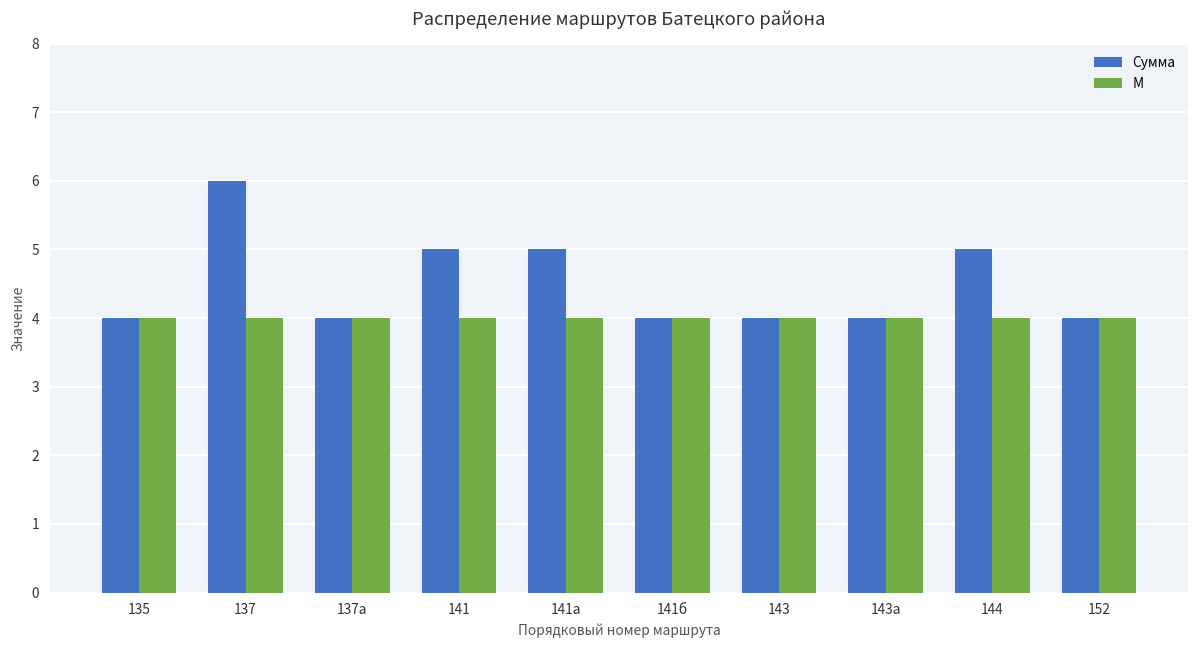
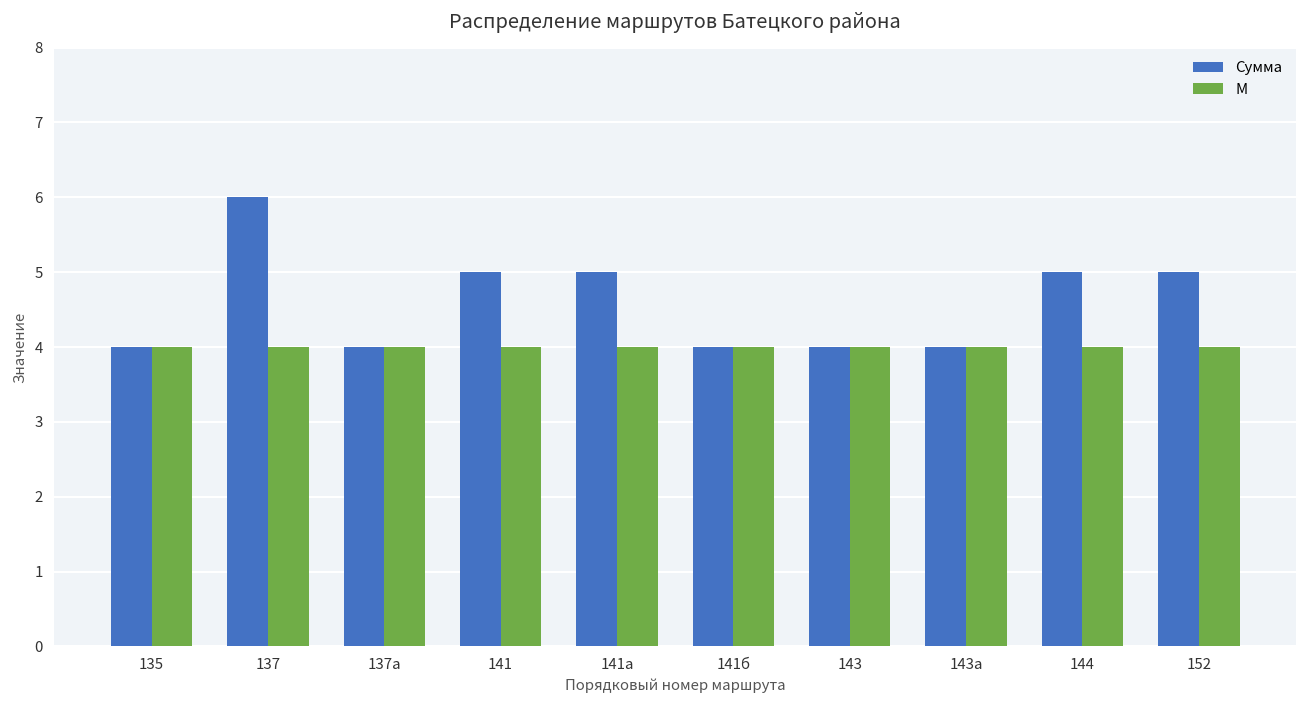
Сумма, 152: 4 -> 5
